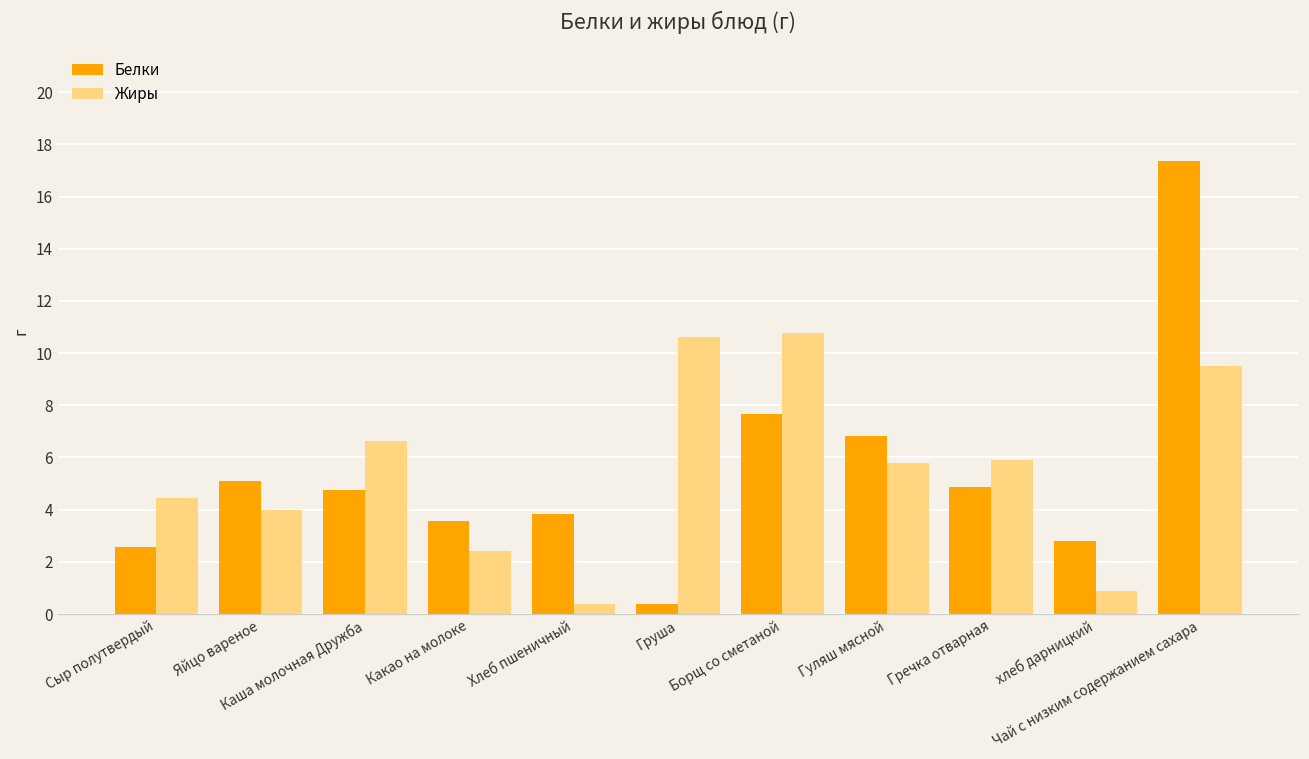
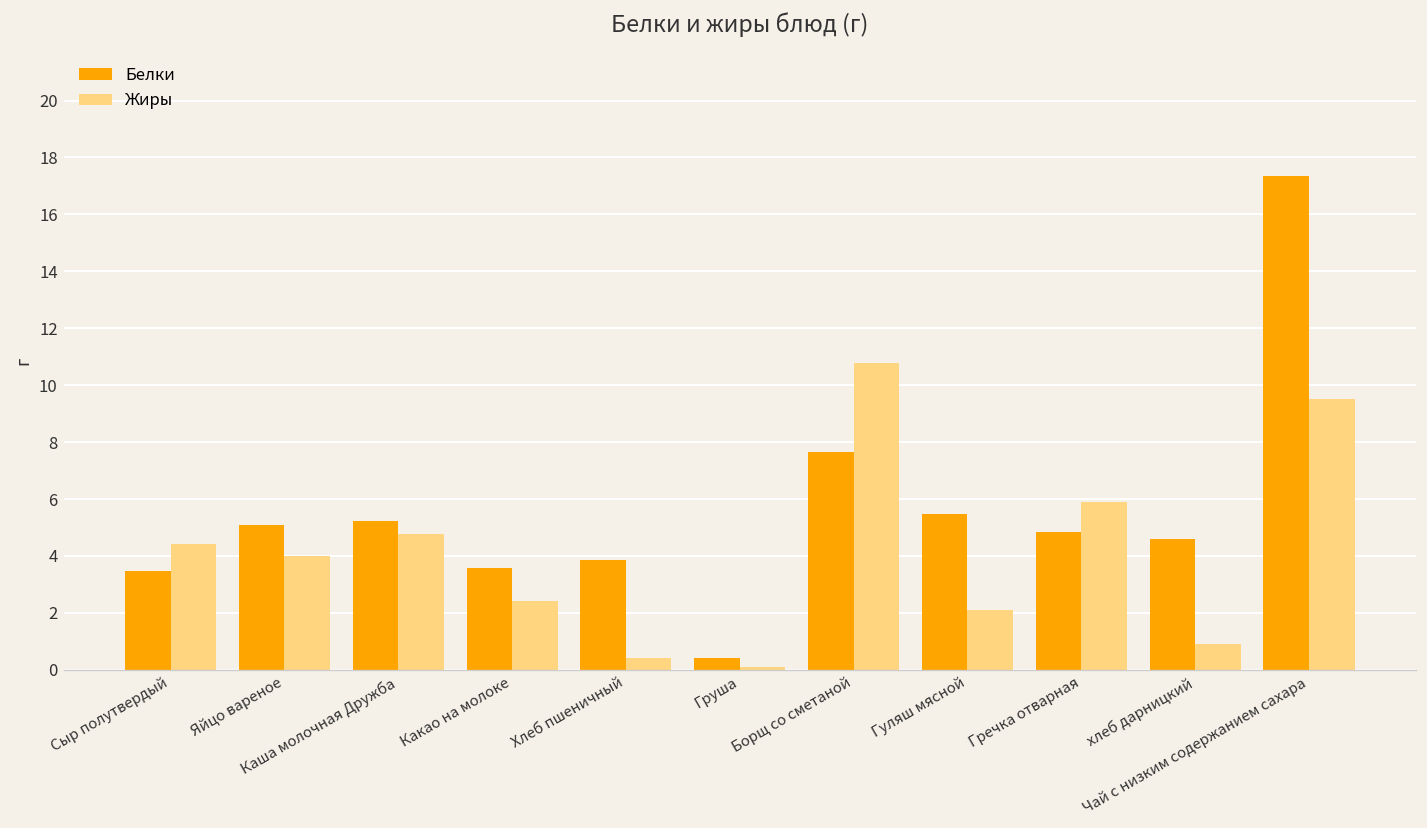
Белки, Сыр полутвердый: 2.6 -> 3.5
Белки, Каша молочная Дружба: 4.8 -> 5.2
Жиры, Каша молочная Дружба: 6.6 -> 4.8
Жиры, Груша: 10.6 -> 0.1
Белки, Гуляш мясной: 6.8 -> 5.5
Жиры, Гуляш мясной: 5.8 -> 2.1
Белки, хлеб дарницкий: 2.8 -> 4.6
